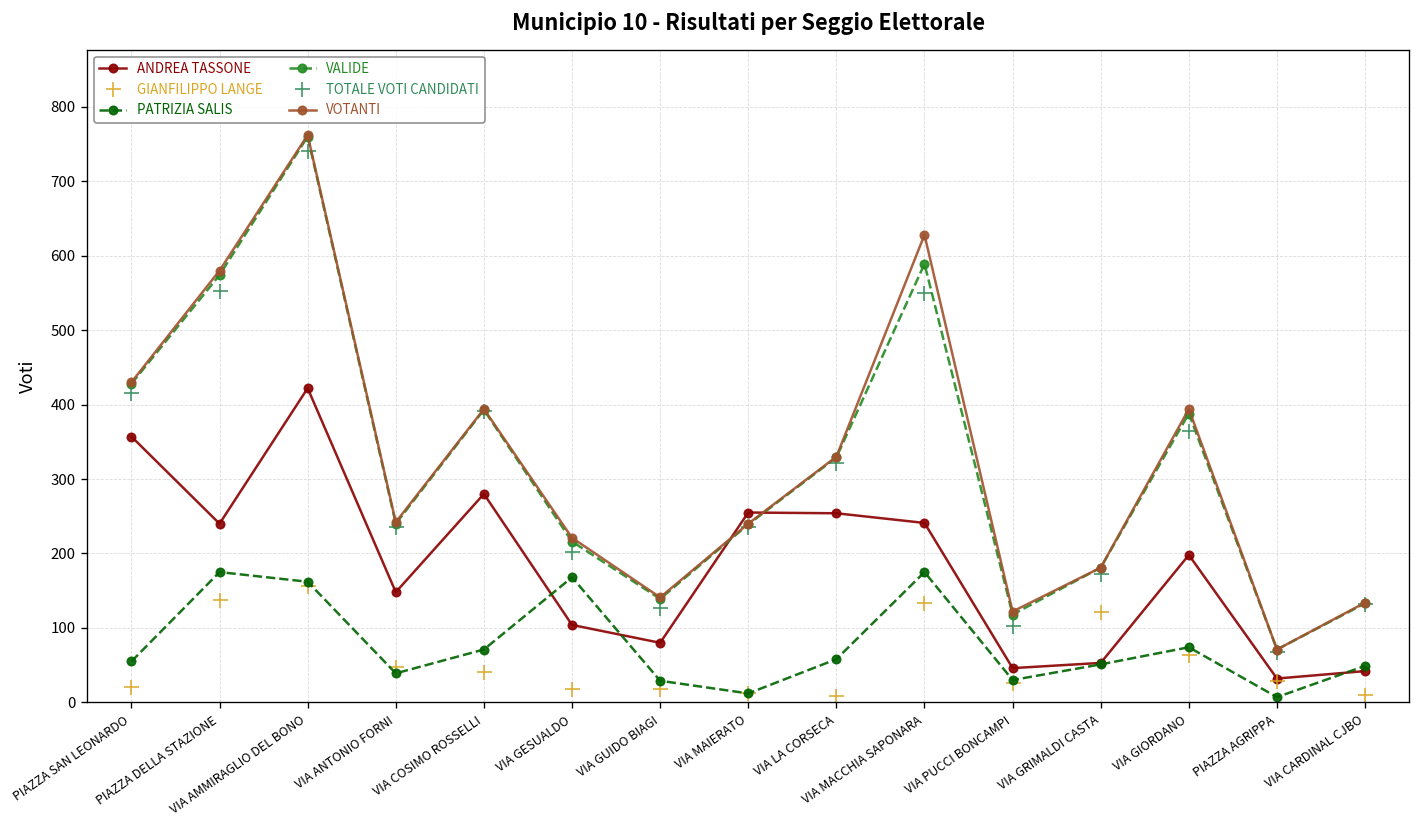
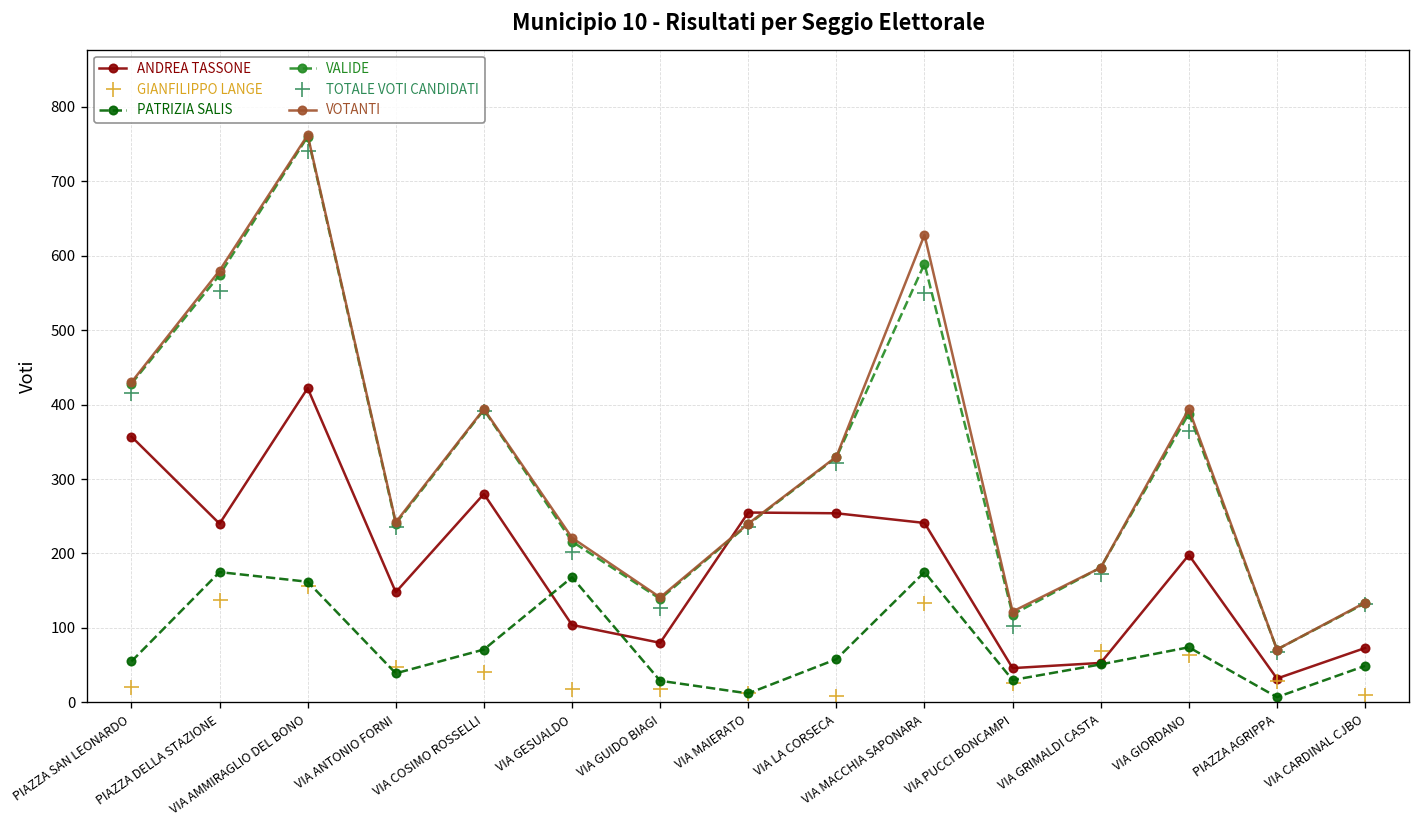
GIANFILIPPO LANGE, VIA GRIMALDI CASTA: 120 -> 70
ANDREA TASSONE, VIA CARDINAL CJBO: 40 -> 70
